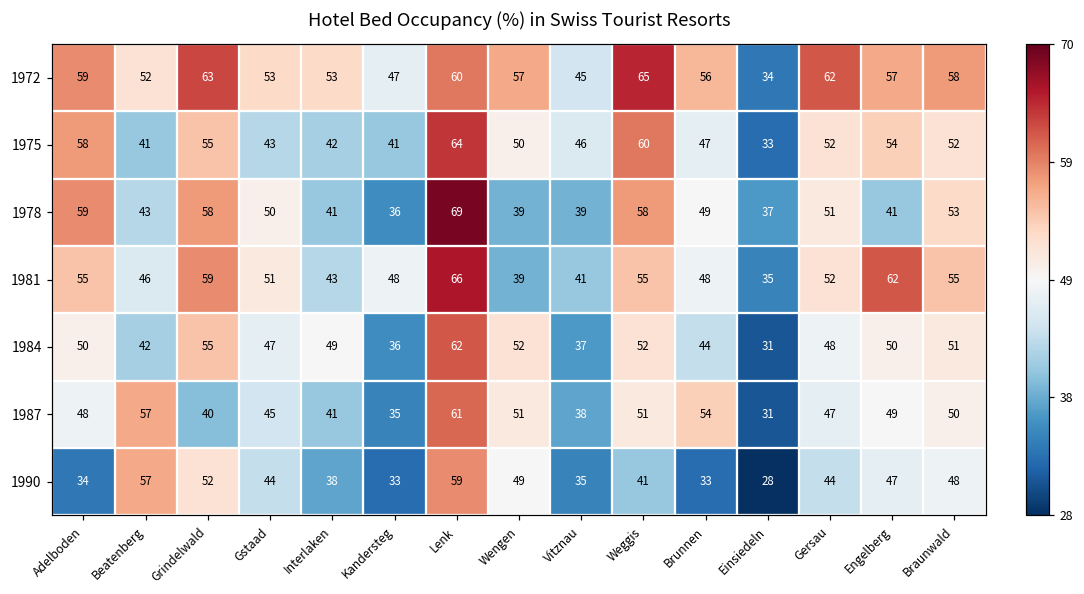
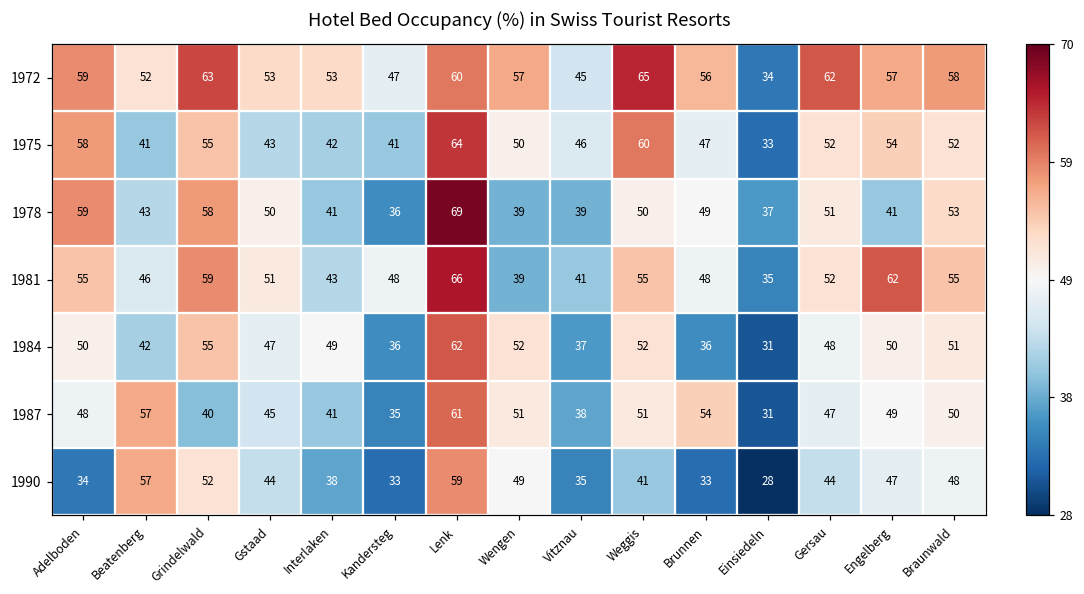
1978, Weggis: 58 -> 50
1984, Brunnen: 44 -> 36
